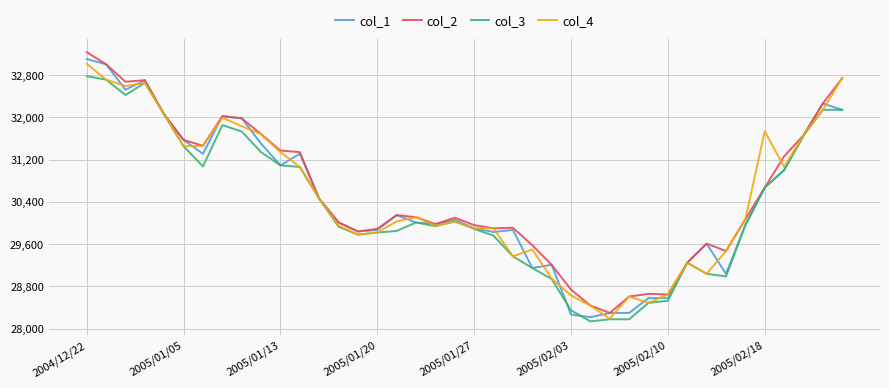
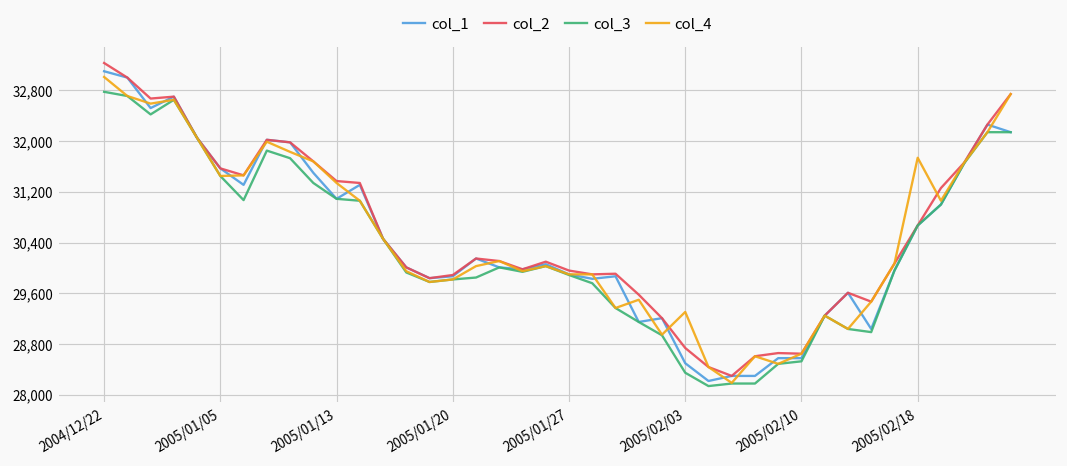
col_1, 2005/02/03: 28,300 -> 28,500
col_4, 2005/02/03: 28,600 -> 29,300
